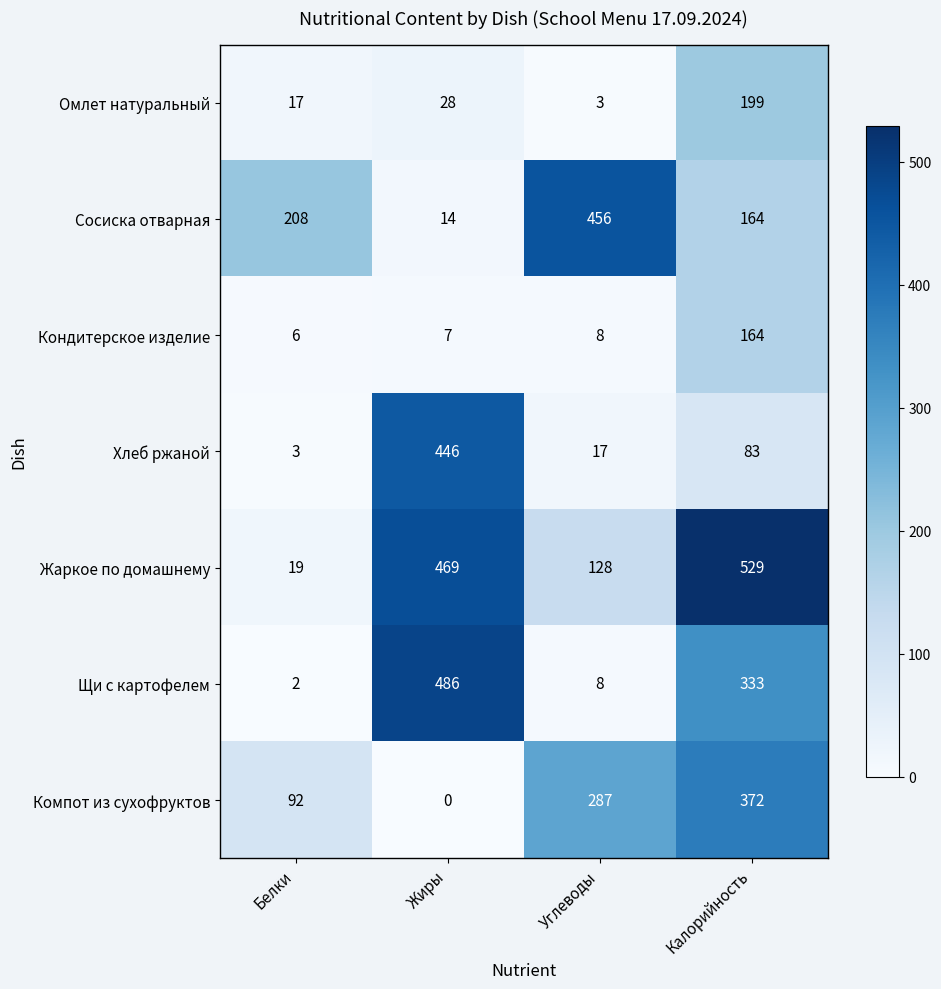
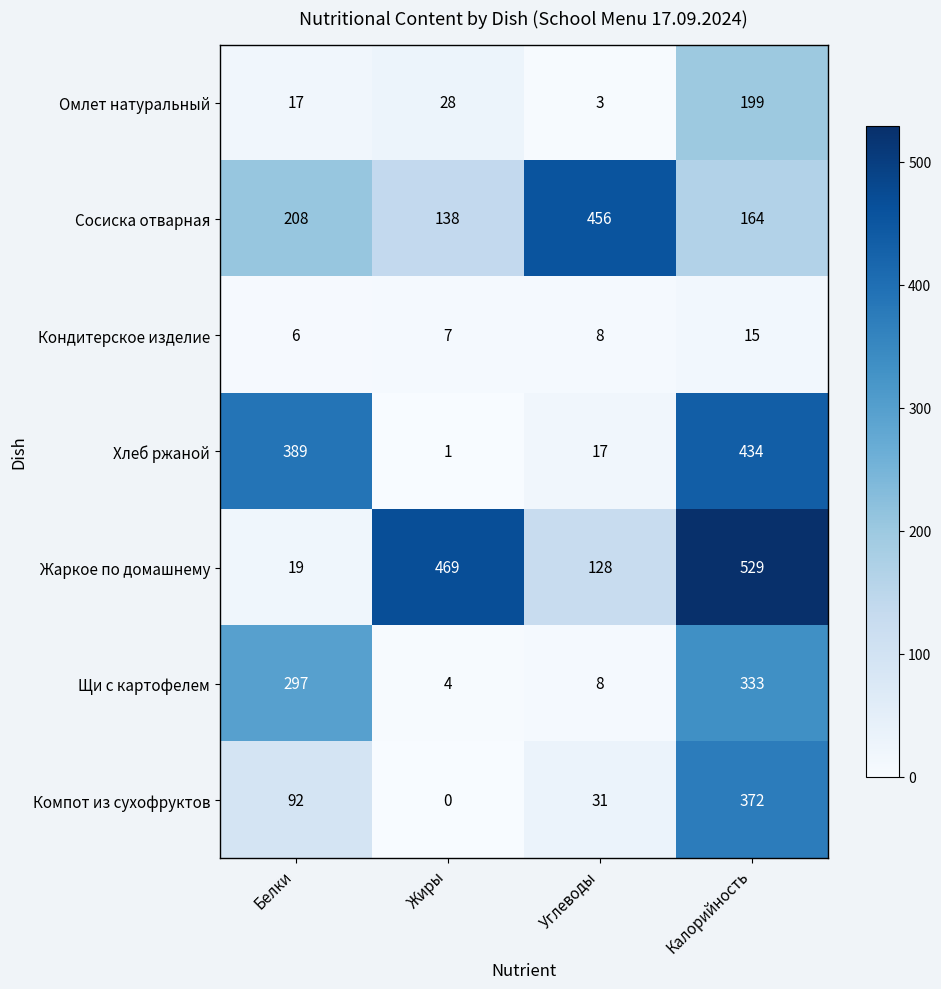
Сосиска отварная, Жиры: 14 -> 138
Кондитерское изделие, Калорийность: 164 -> 15
Хлеб ржаной, Белки: 3 -> 389
Хлеб ржаной, Жиры: 446 -> 1
Хлеб ржаной, Калорийность: 83 -> 434
Щи с картофелем, Белки: 2 -> 297
Щи с картофелем, Жиры: 486 -> 4
Компот из сухофруктов, Углеводы: 287 -> 31
